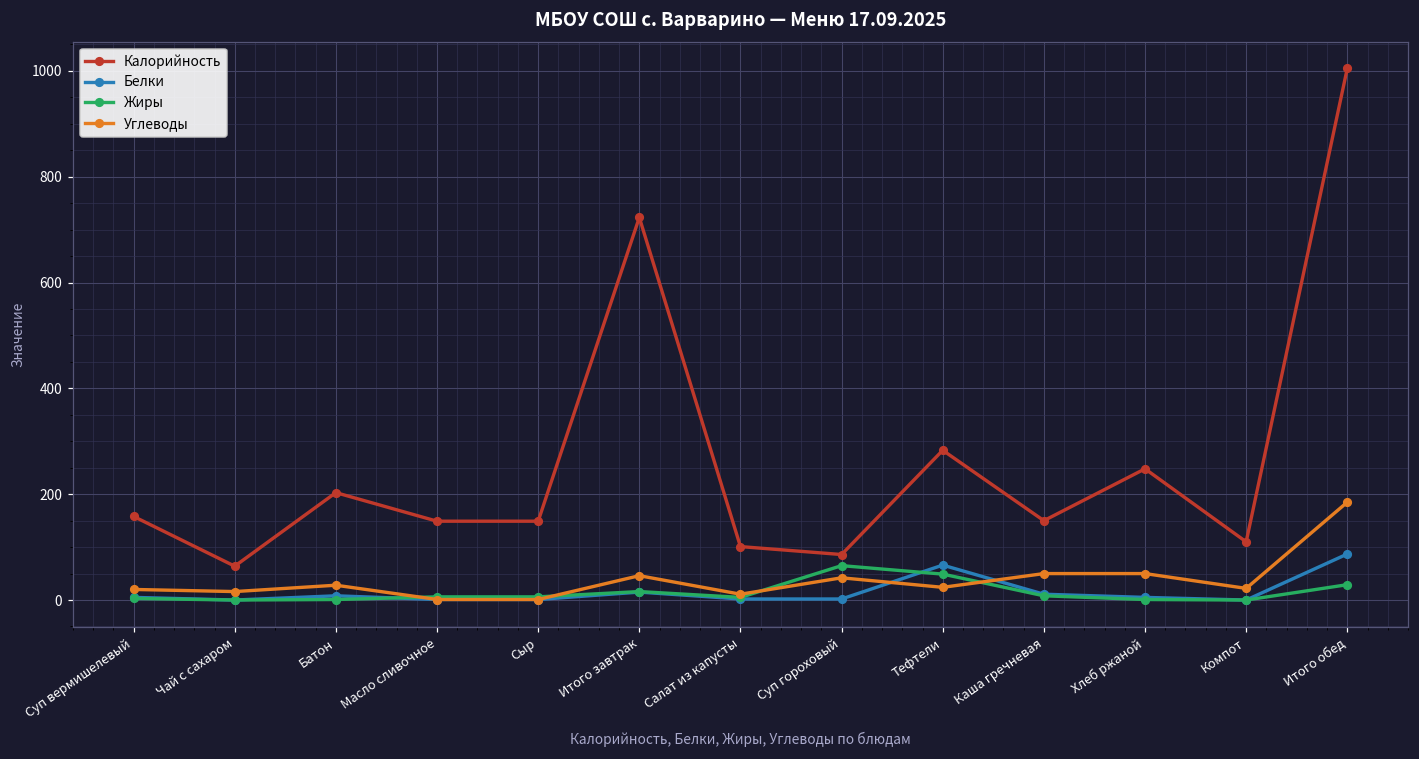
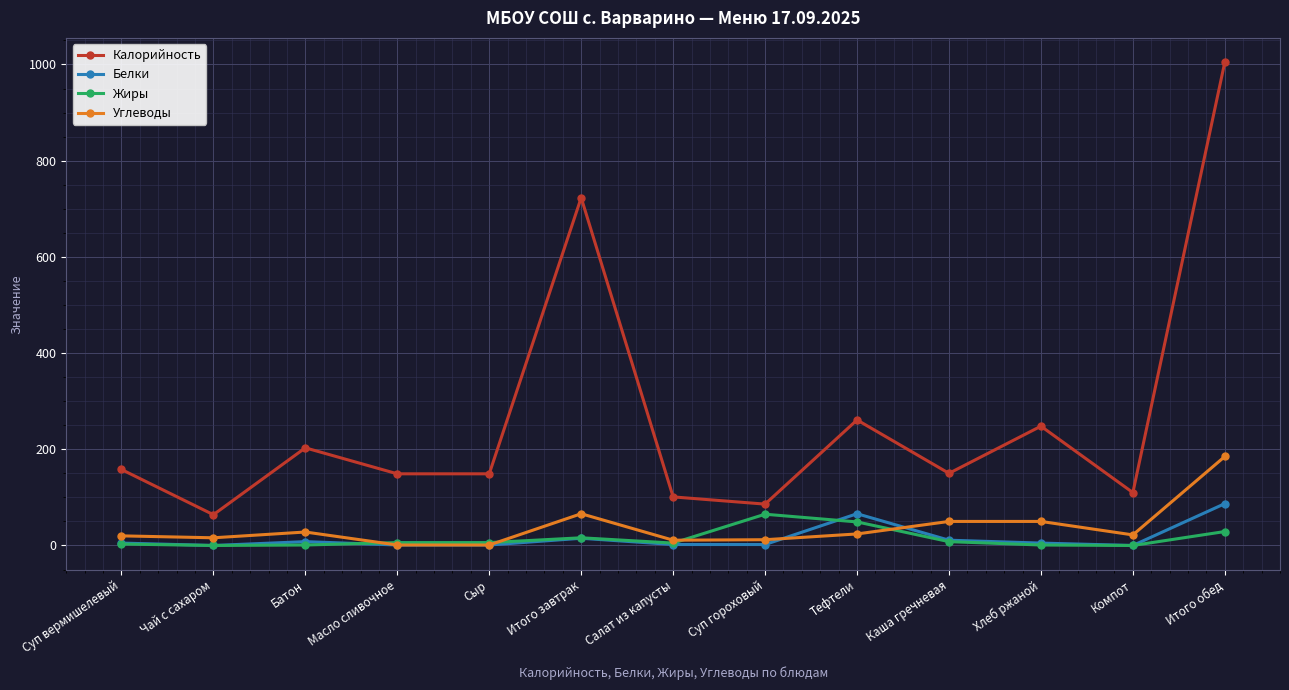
Углеводы, Итого завтрак: 50 -> 70
Углеводы, Суп гороховый: 40 -> 10
Калорийность, Тефтели: 280 -> 260
